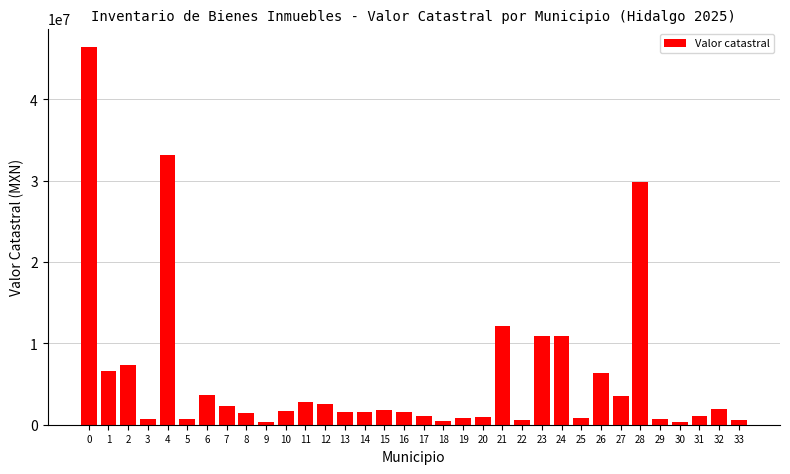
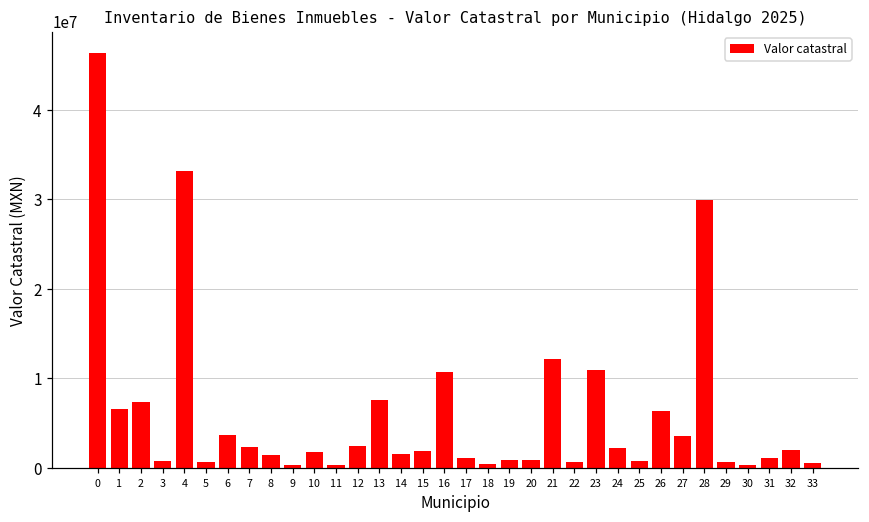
11: 3000000 -> 0
13: 2000000 -> 8000000
16: 2000000 -> 11000000
24: 11000000 -> 2000000
